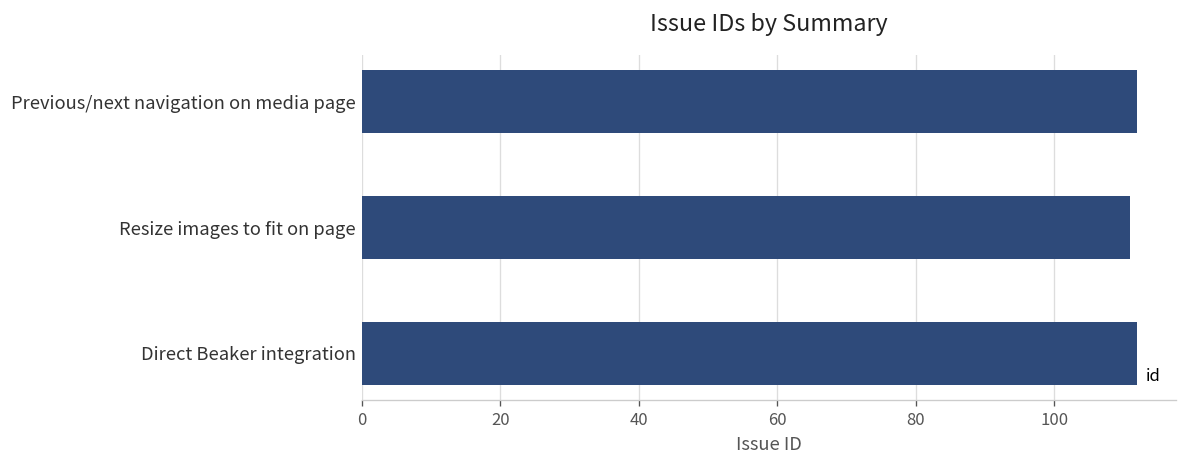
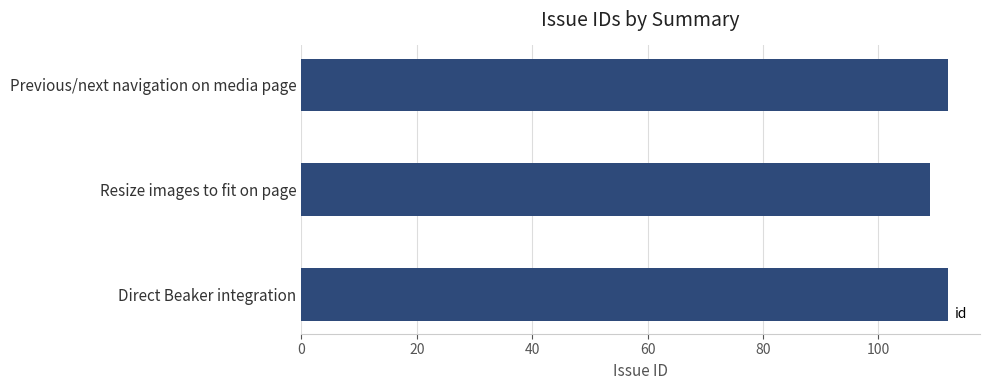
Resize images to fit on page: 111 -> 109
